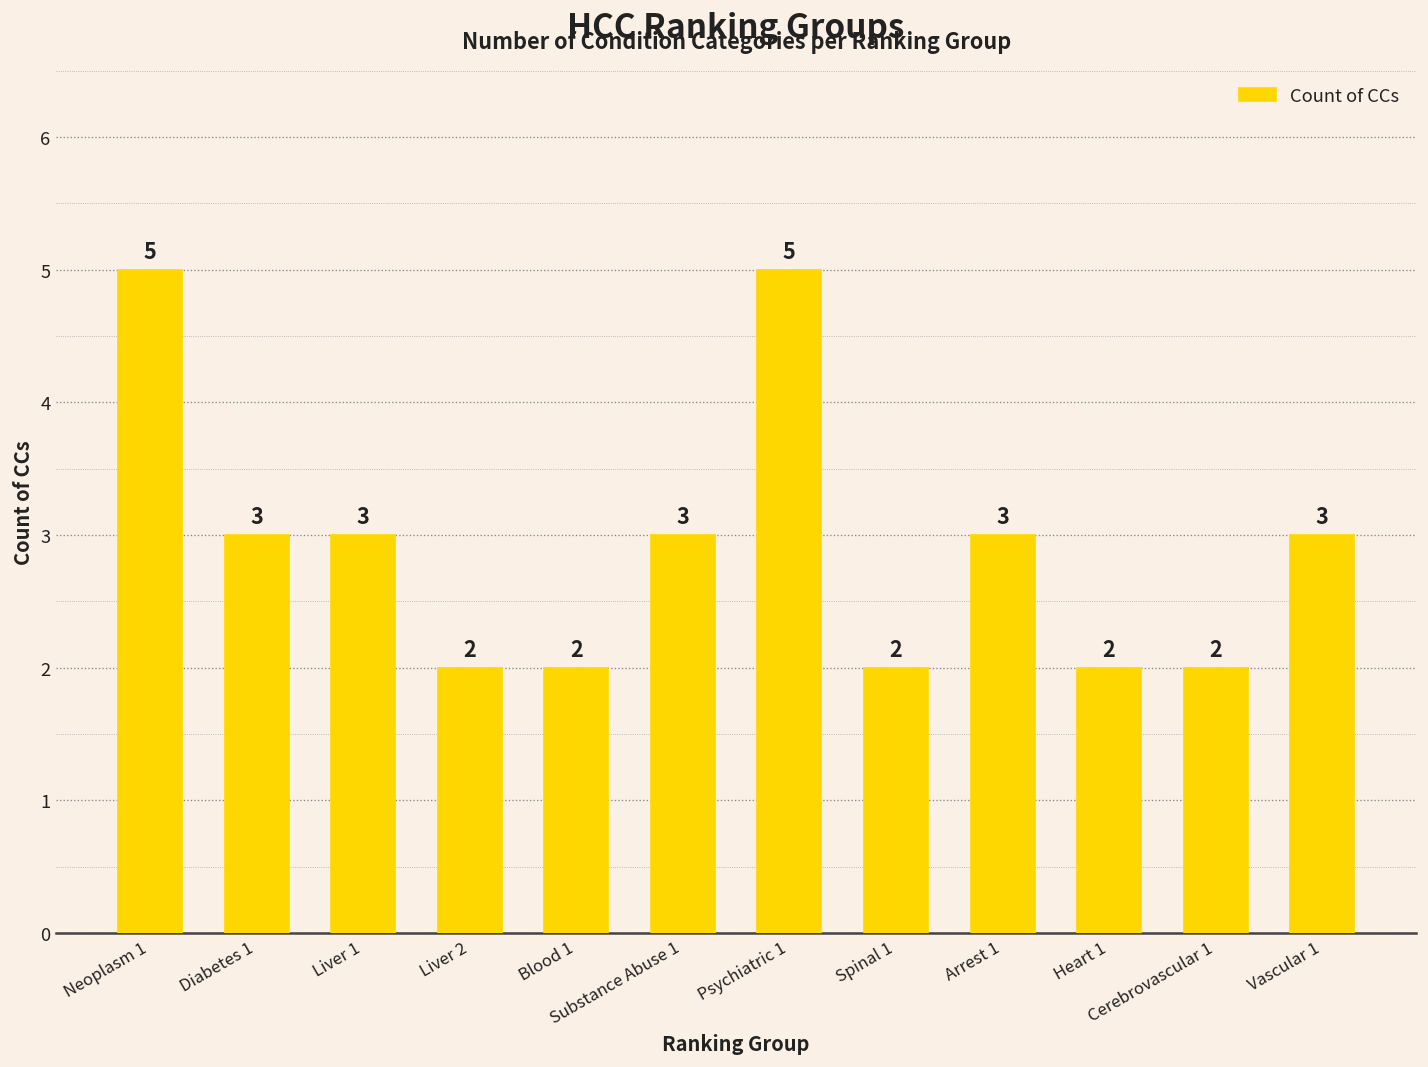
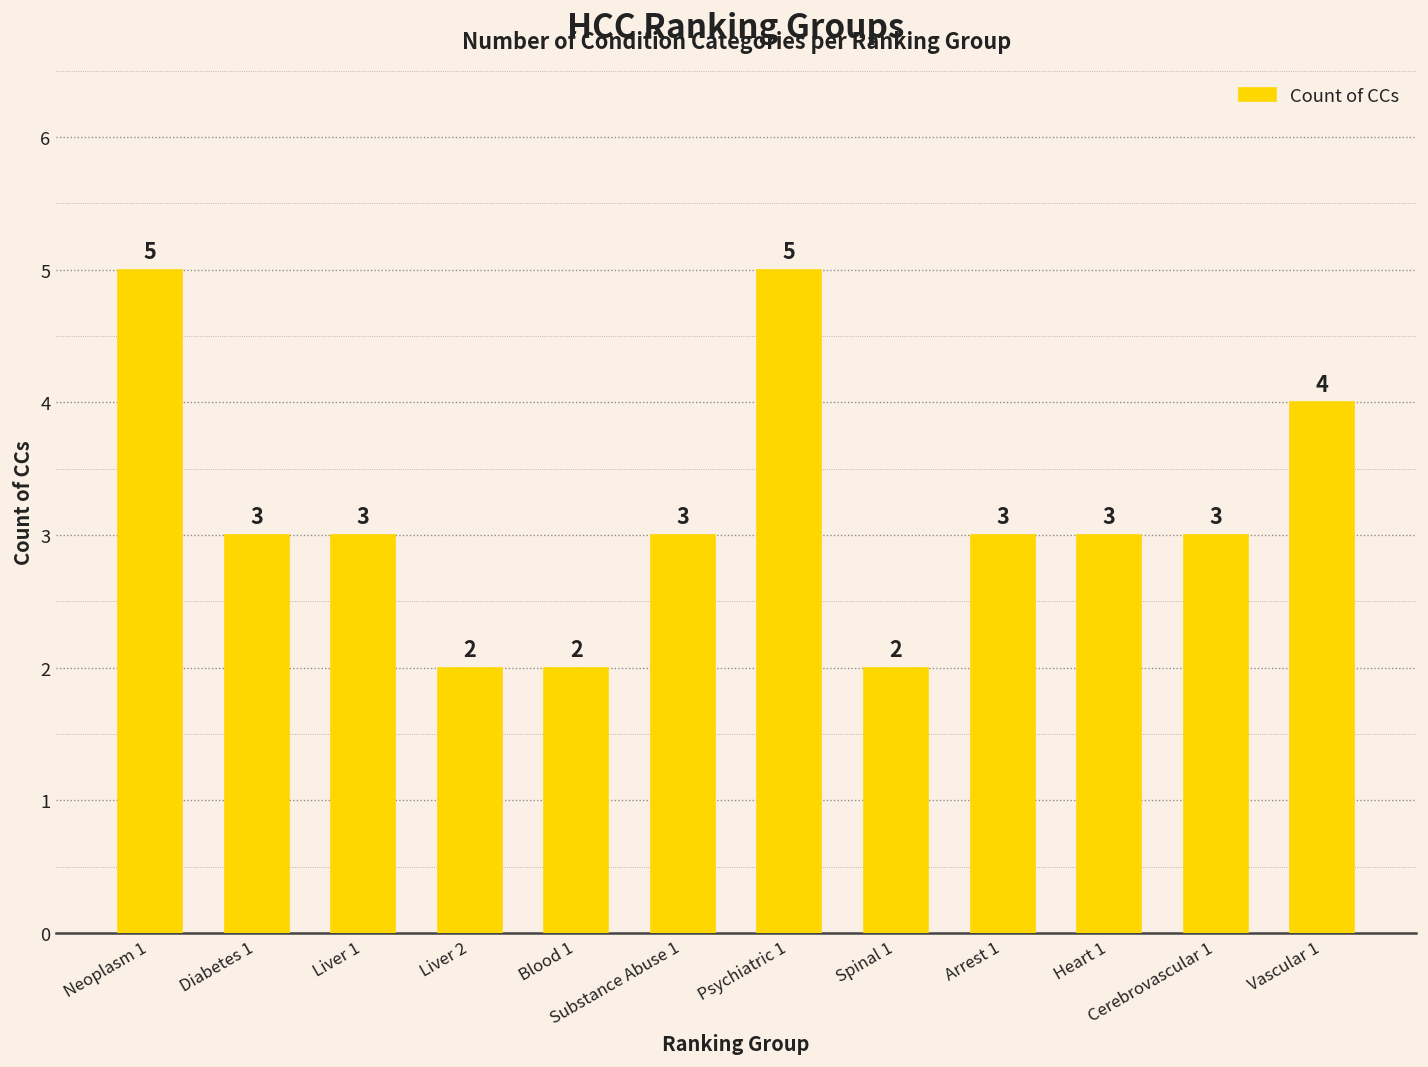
Heart 1: 2 -> 3
Cerebrovascular 1: 2 -> 3
Vascular 1: 3 -> 4
